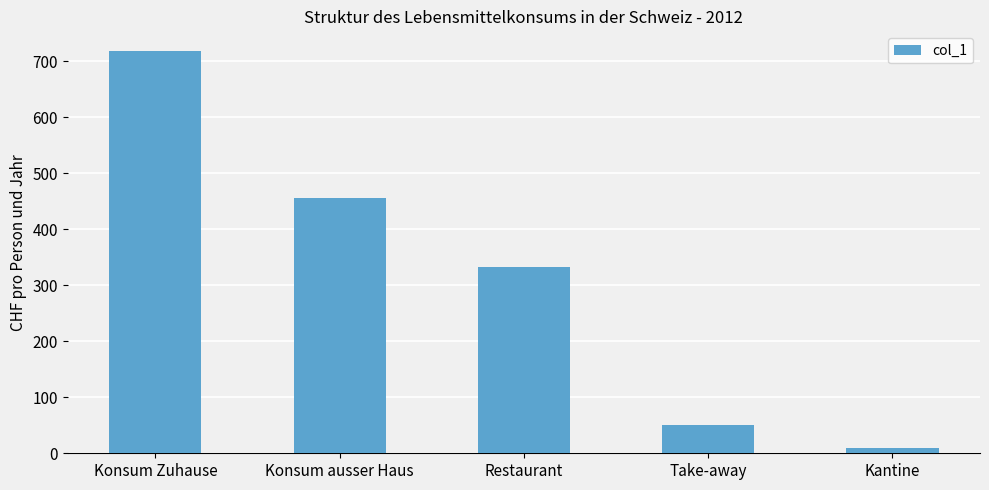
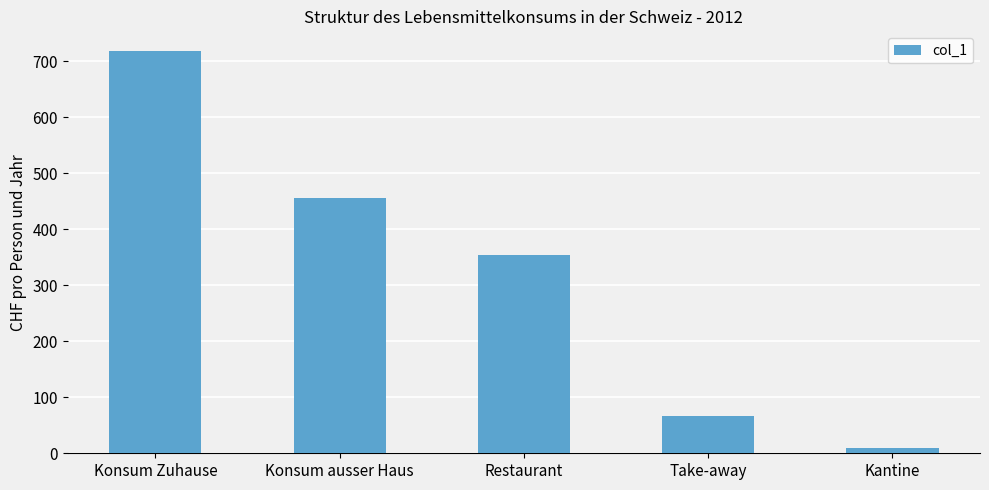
Restaurant: 330 -> 350
Take-away: 50 -> 70
